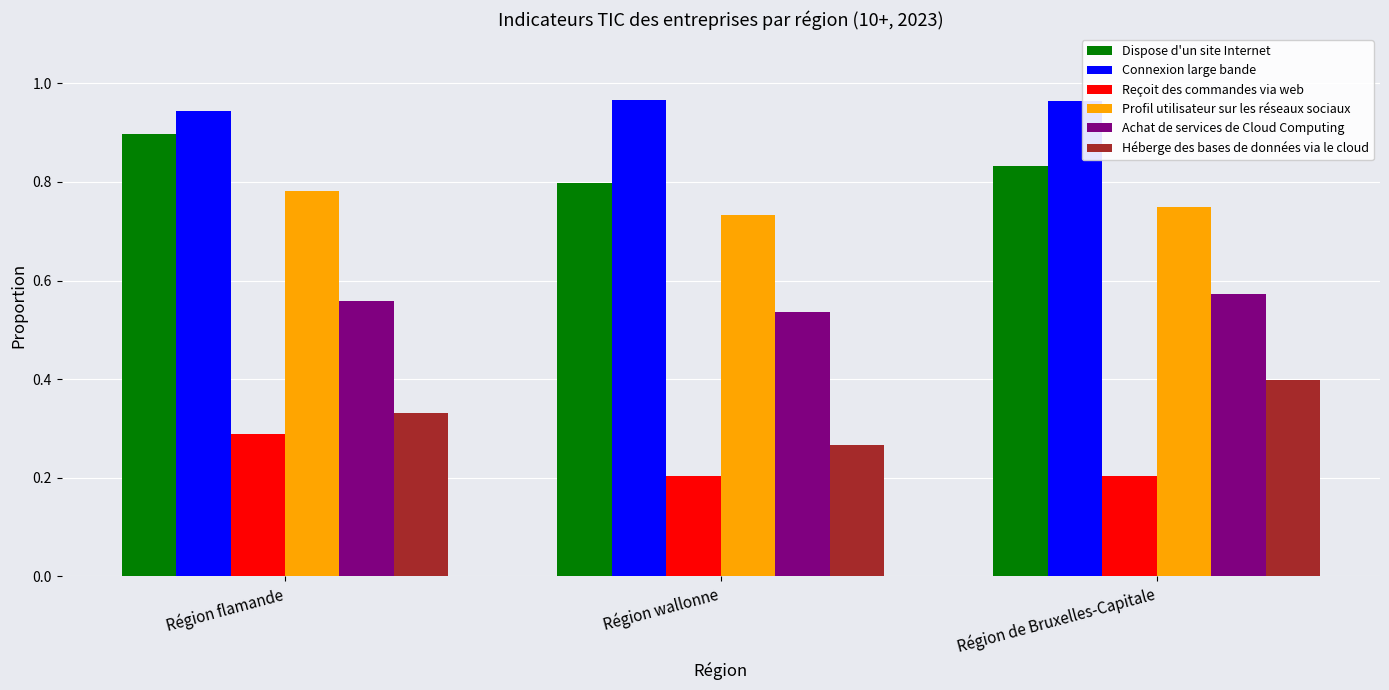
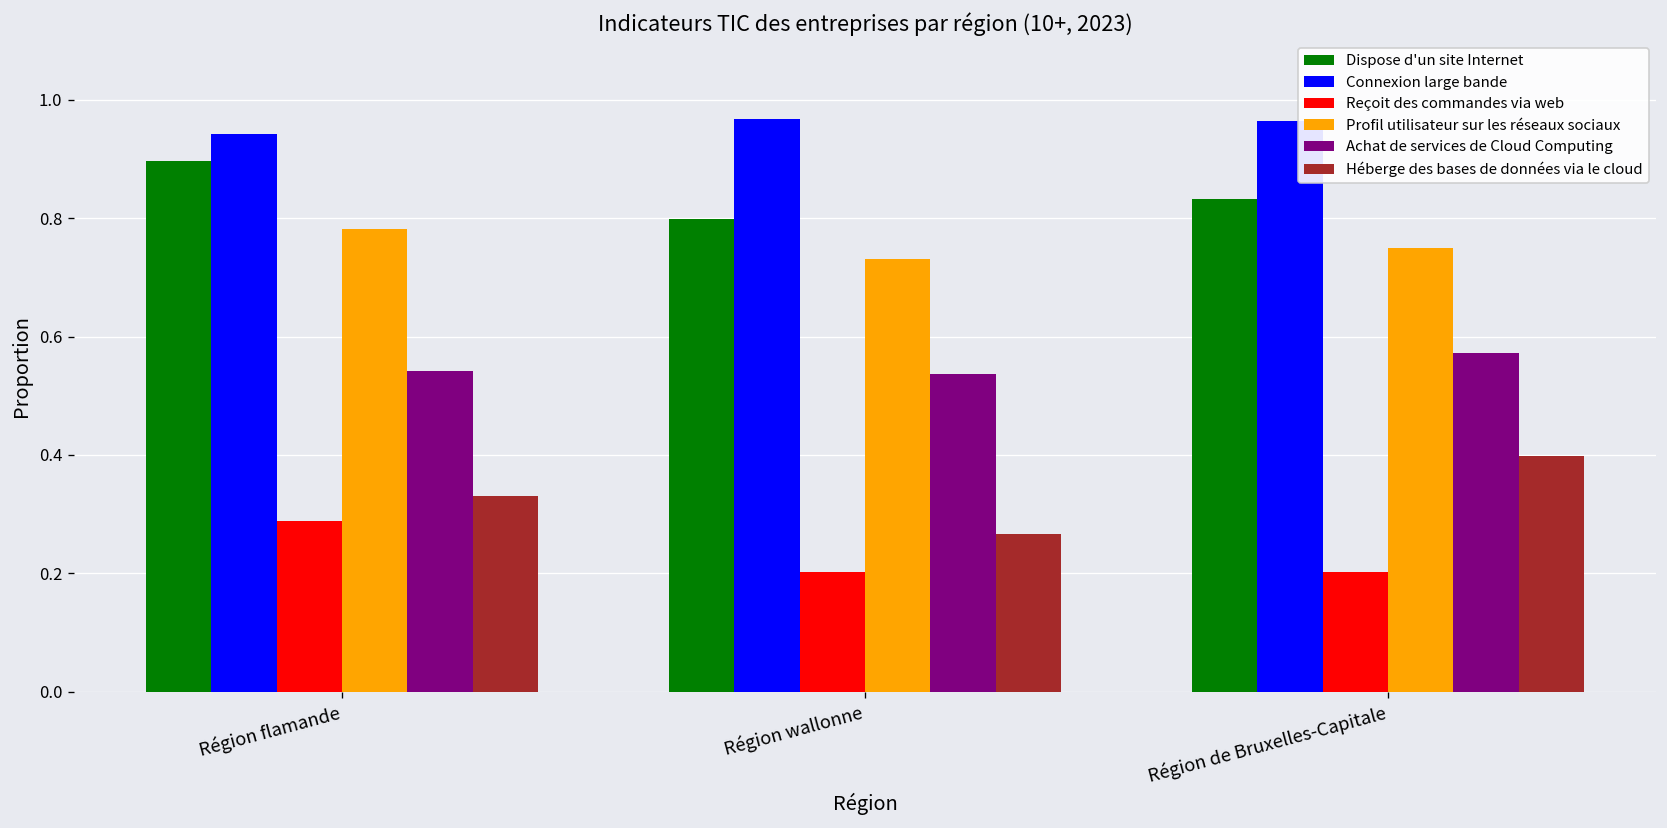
Achat de services de Cloud Computing, Région flamande: 0.56 -> 0.54
